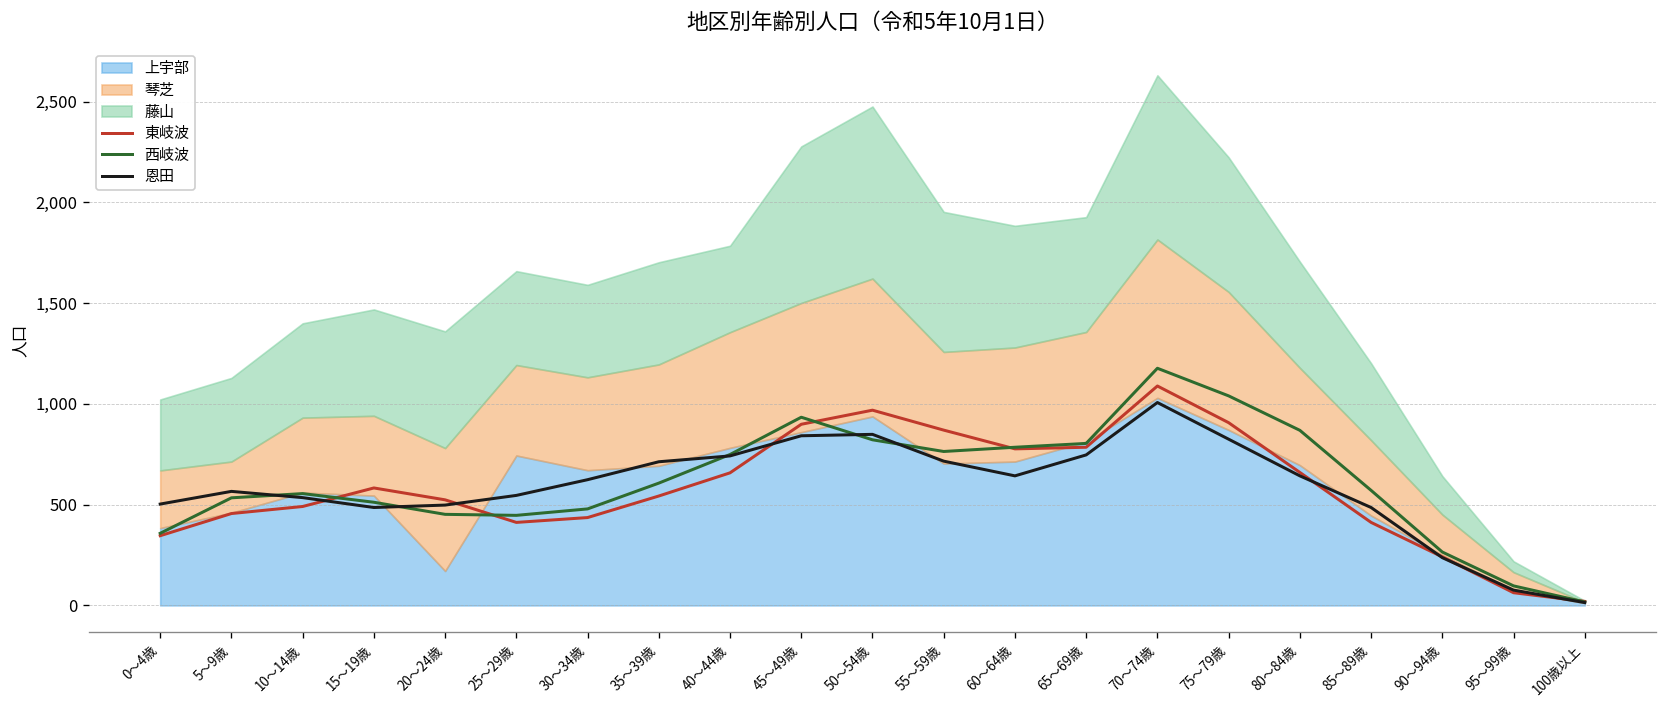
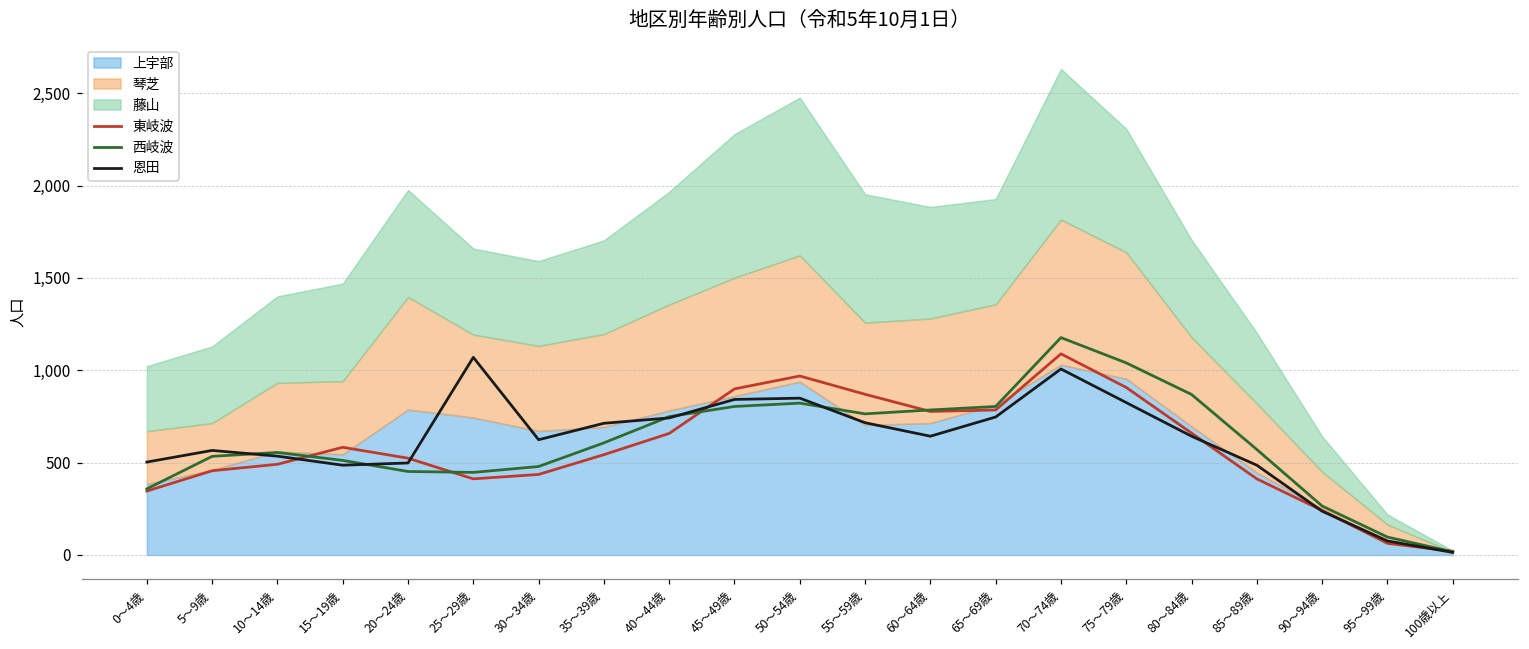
上宇部, 20～24歳: 170 -> 790
恩田, 25～29歳: 550 -> 1,070
藤山, 40～44歳: 430 -> 610
西岐波, 45～49歳: 930 -> 800
上宇部, 75～79歳: 870 -> 950
